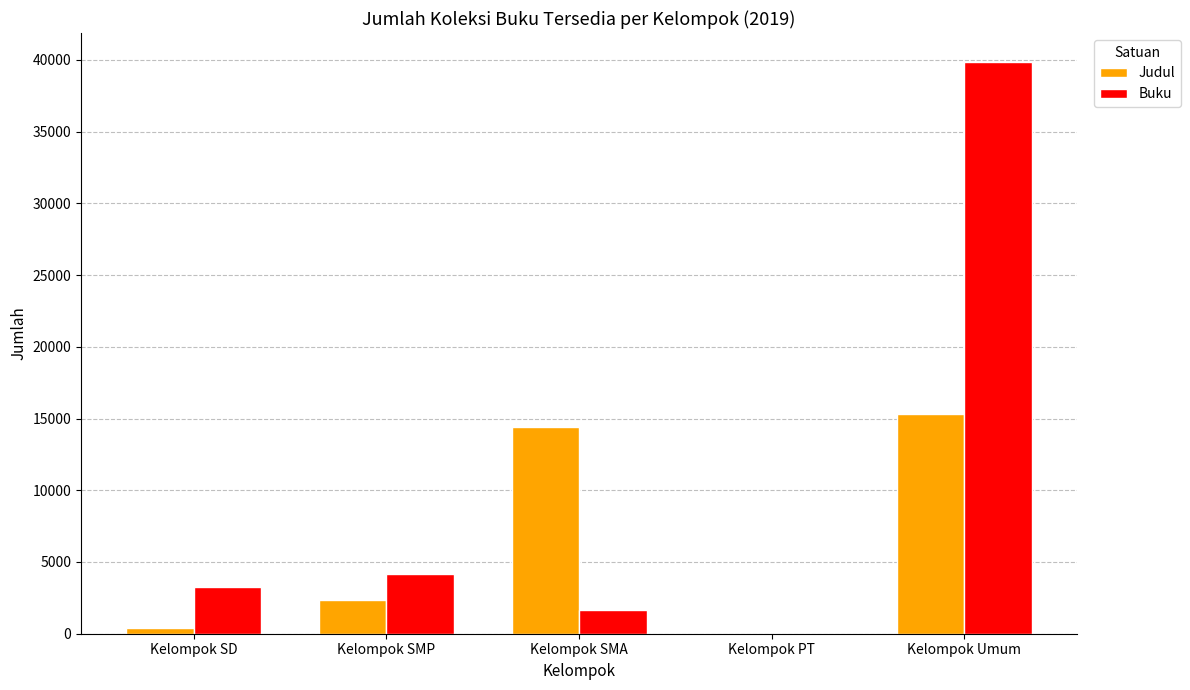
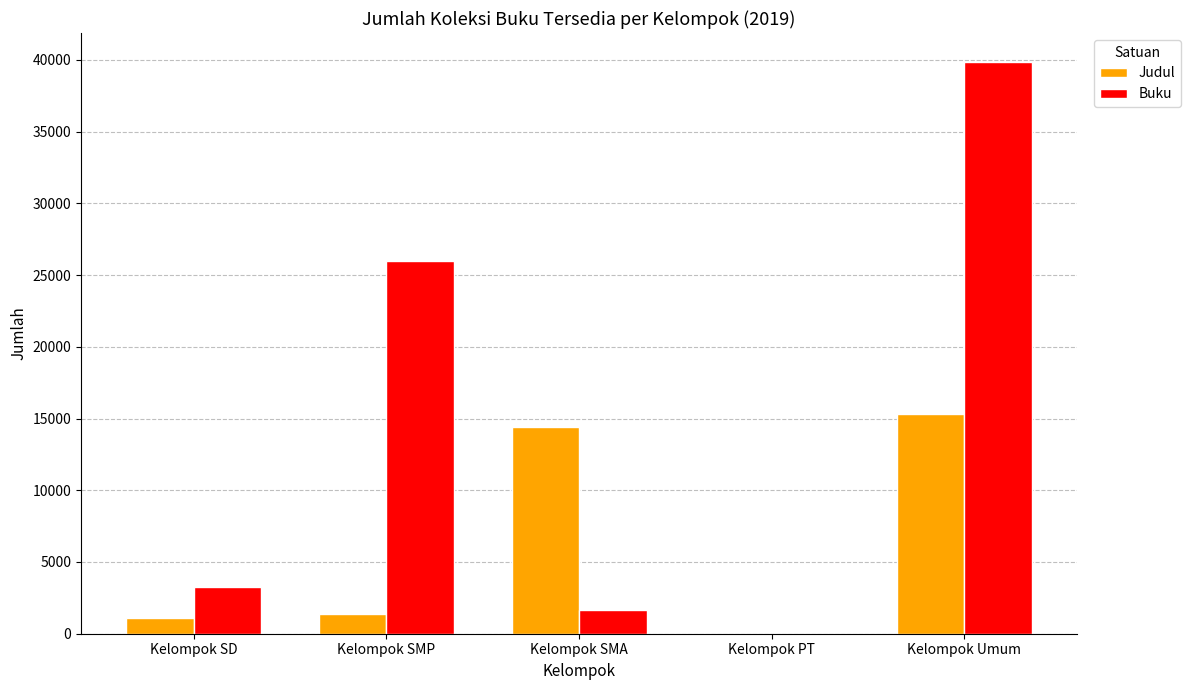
Judul, Kelompok SD: 400 -> 1100
Judul, Kelompok SMP: 2400 -> 1400
Buku, Kelompok SMP: 4200 -> 26000
